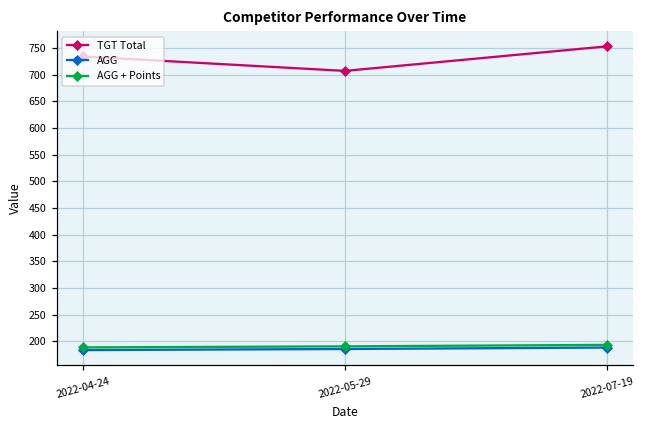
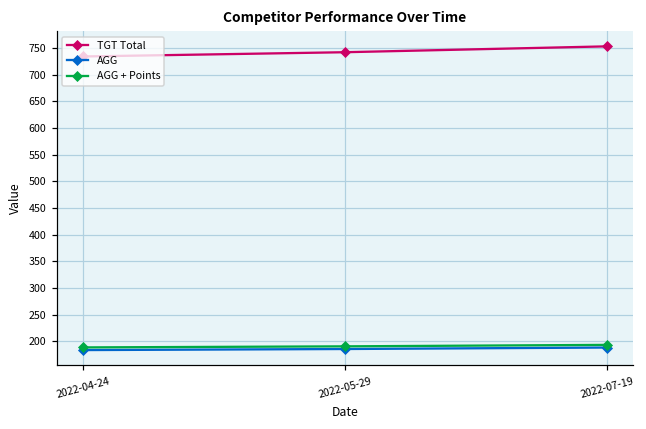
TGT Total, 2022-05-29: 710 -> 740
